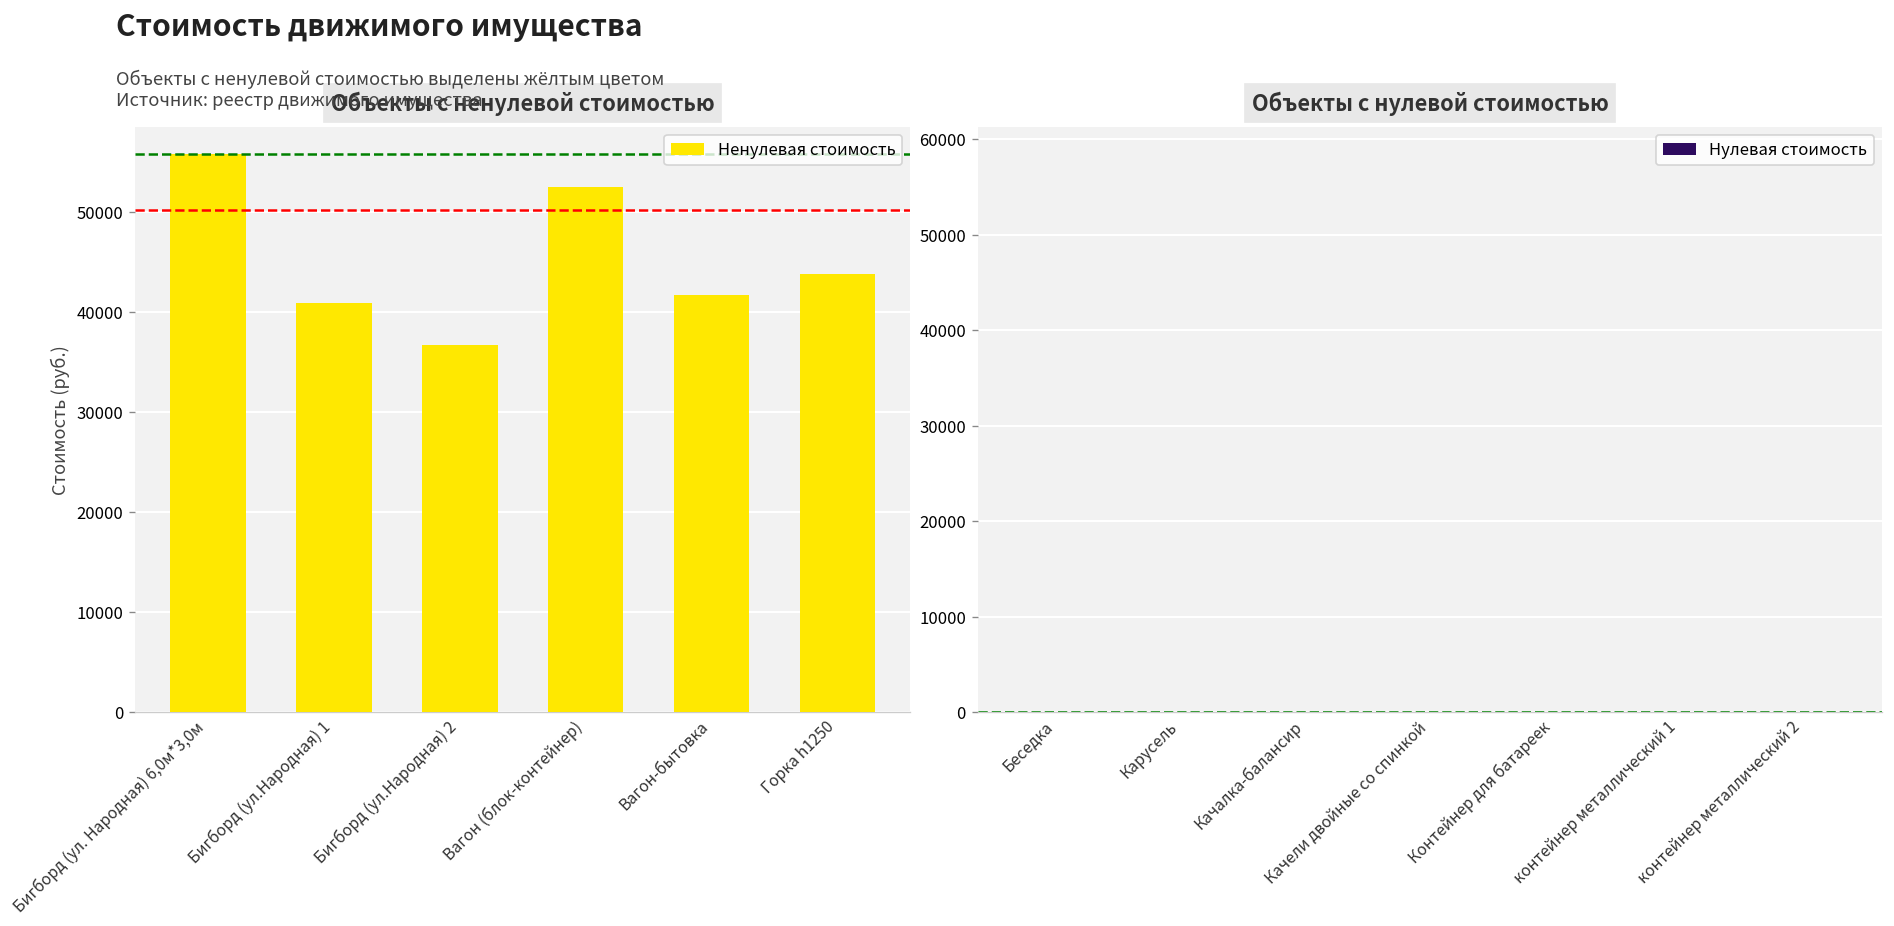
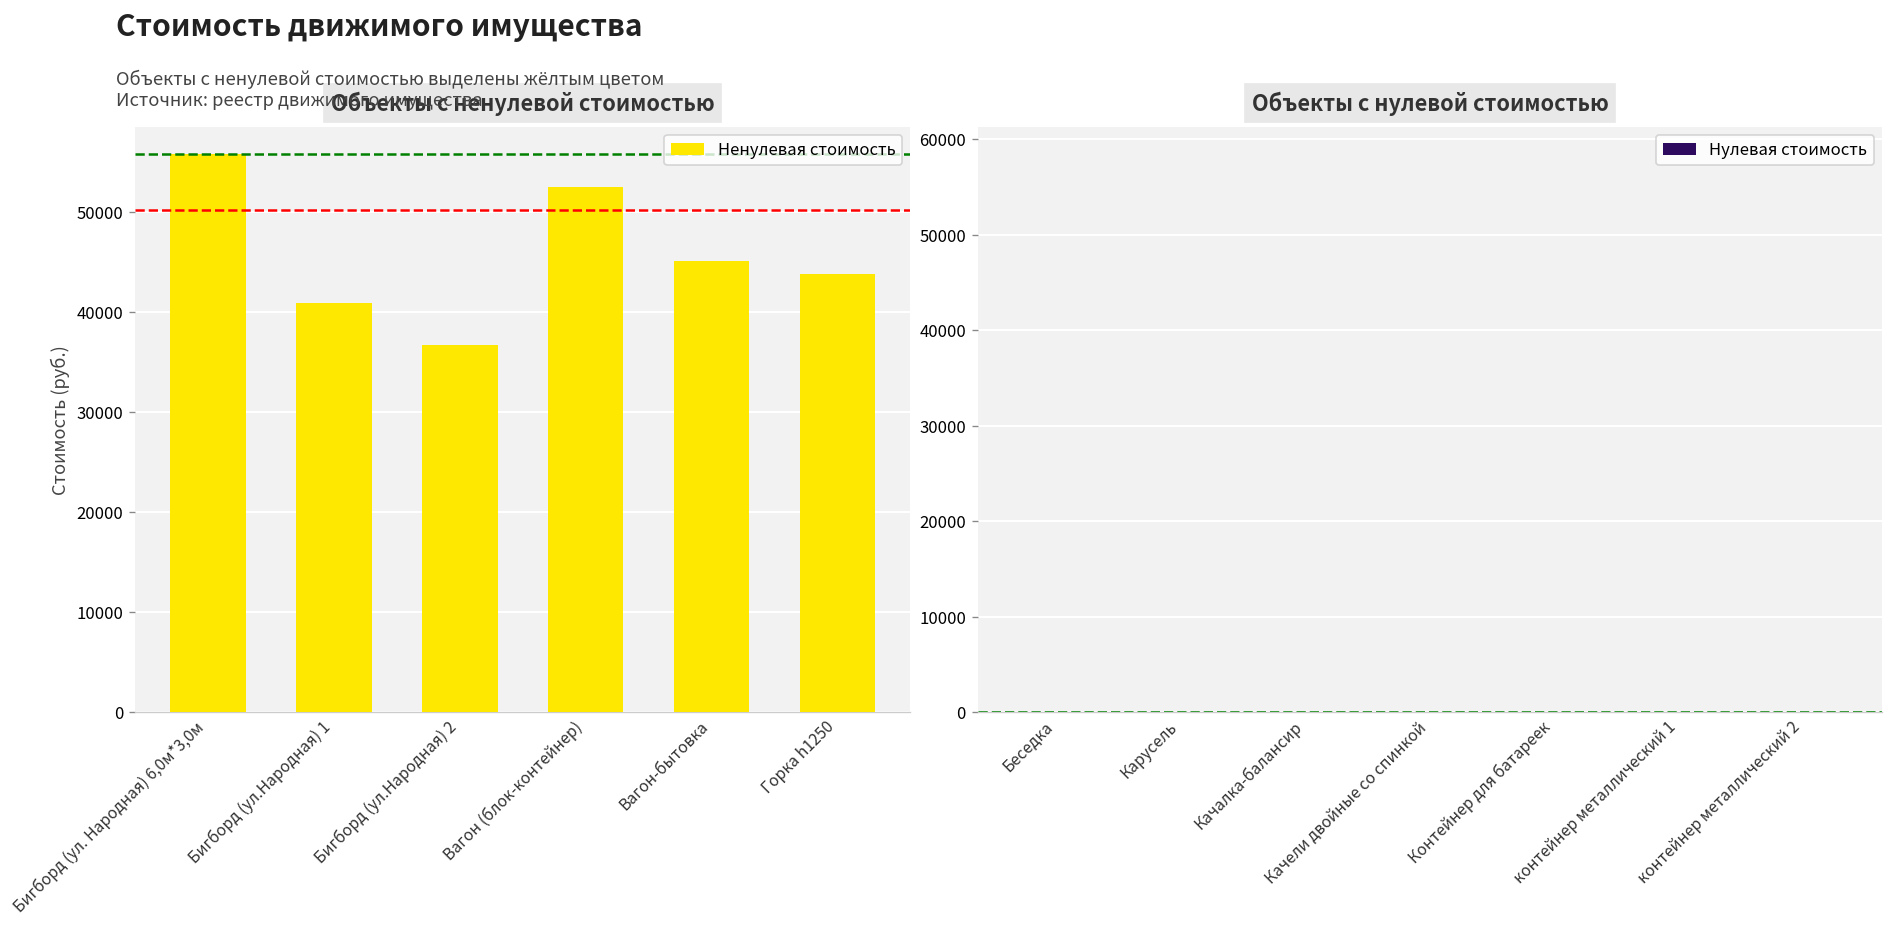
Объекты с ненулевой стоимостью, Вагон-бытовка: 42000 -> 45000
